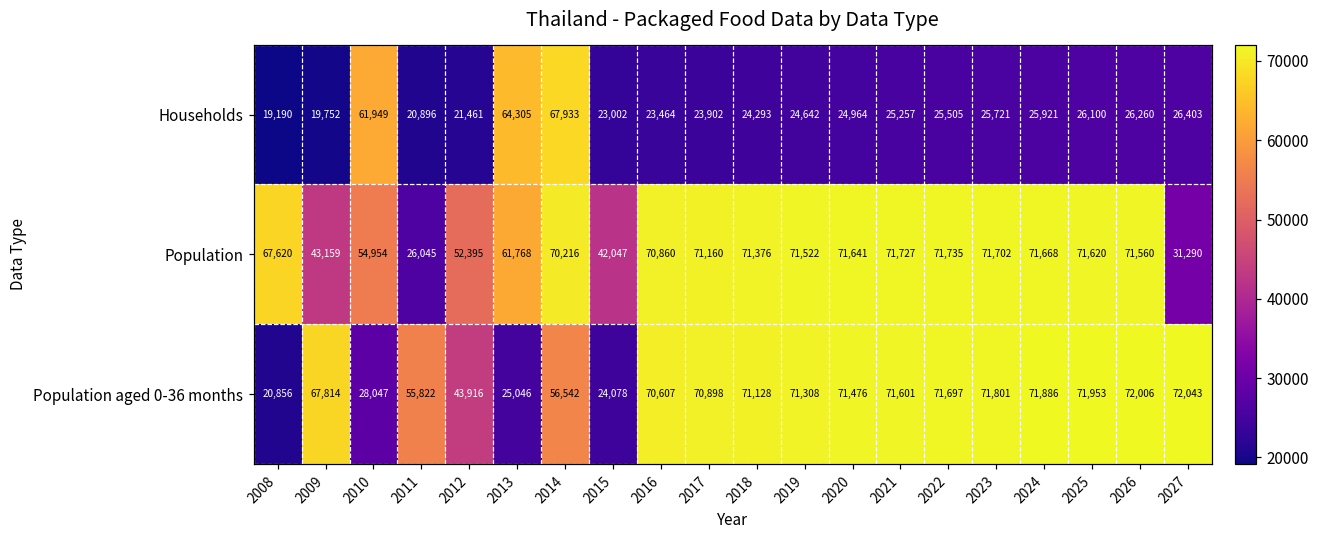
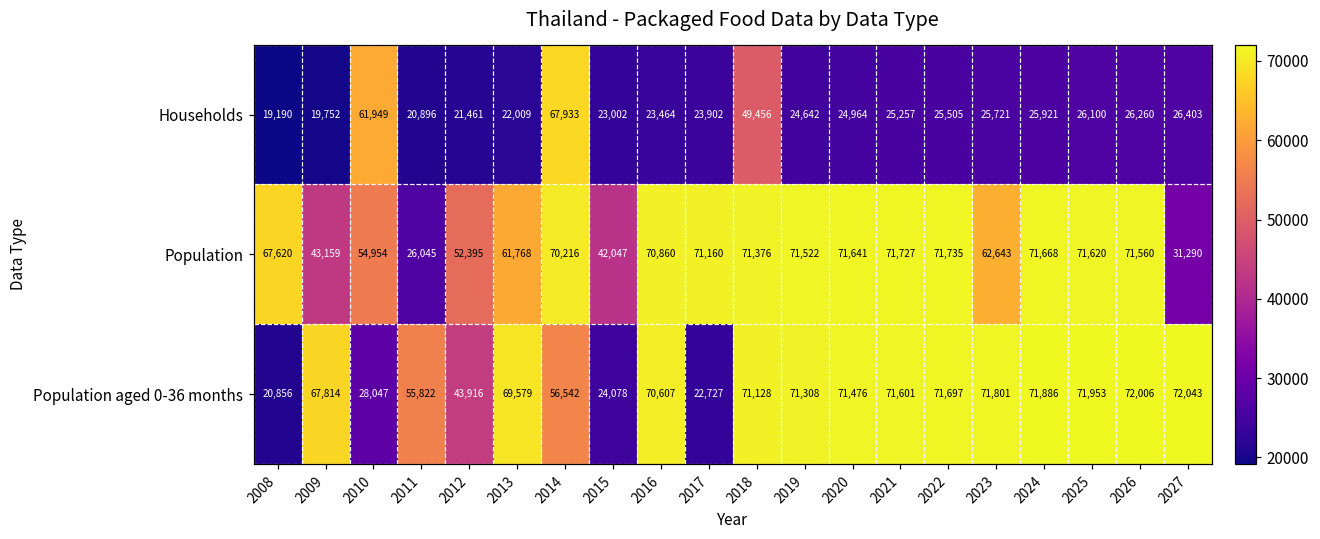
Households, 2013: 64,305 -> 22,009
Households, 2018: 24,293 -> 49,456
Population, 2023: 71,702 -> 62,643
Population aged 0-36 months, 2013: 25,046 -> 69,579
Population aged 0-36 months, 2017: 70,898 -> 22,727
